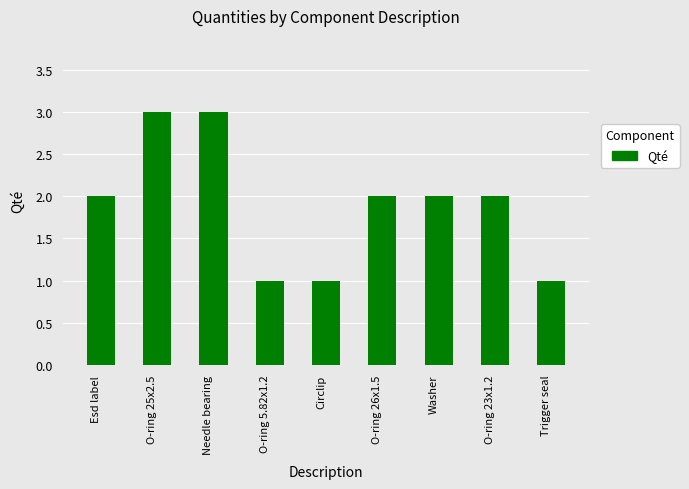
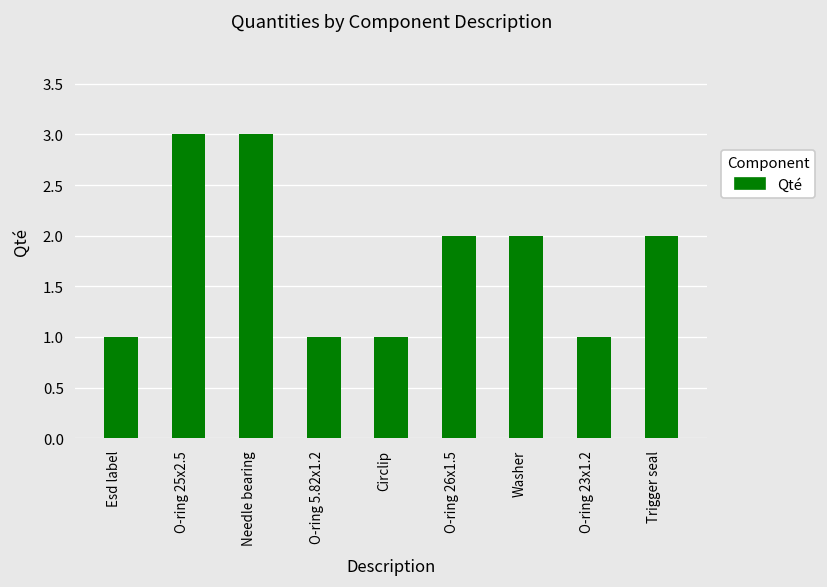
Esd label: 2 -> 1
O-ring 23x1.2: 2 -> 1
Trigger seal: 1 -> 2
